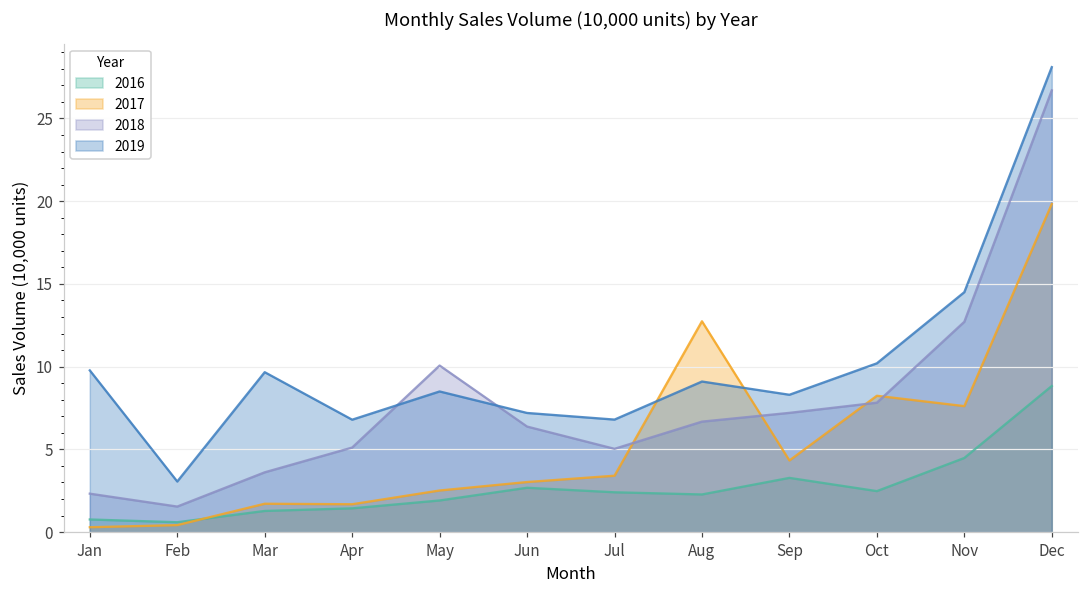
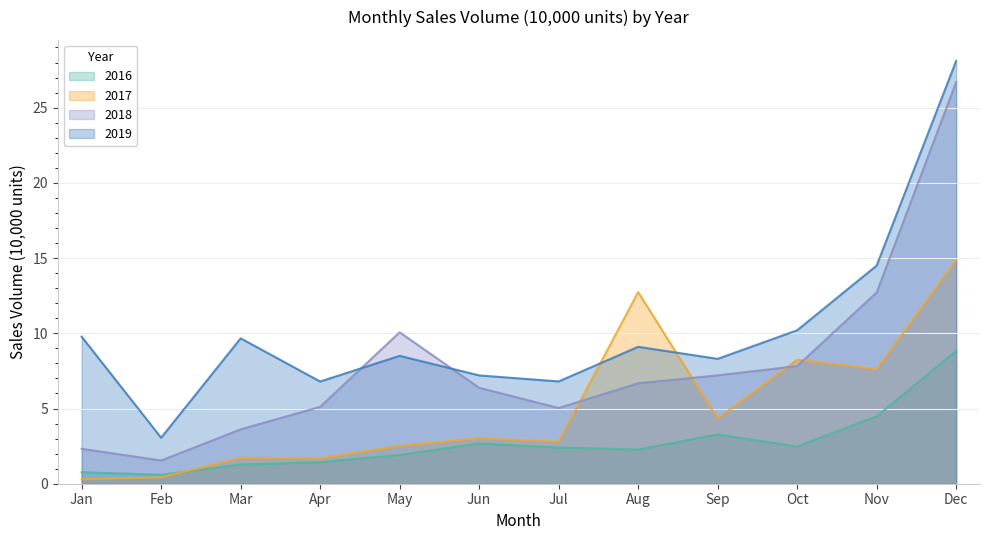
2017, Jul: 3.4 -> 2.8
2017, Dec: 19.8 -> 14.9
